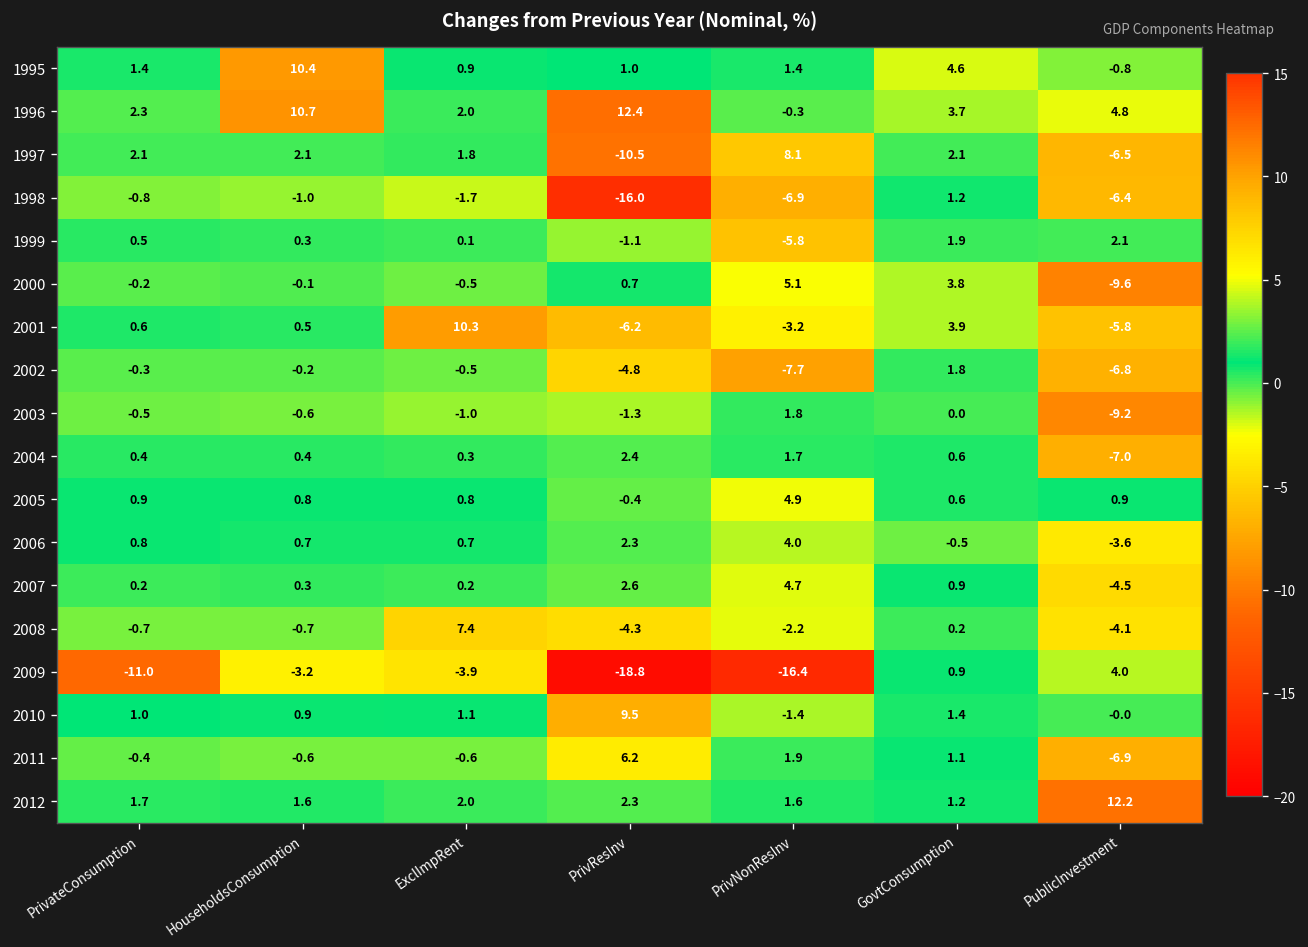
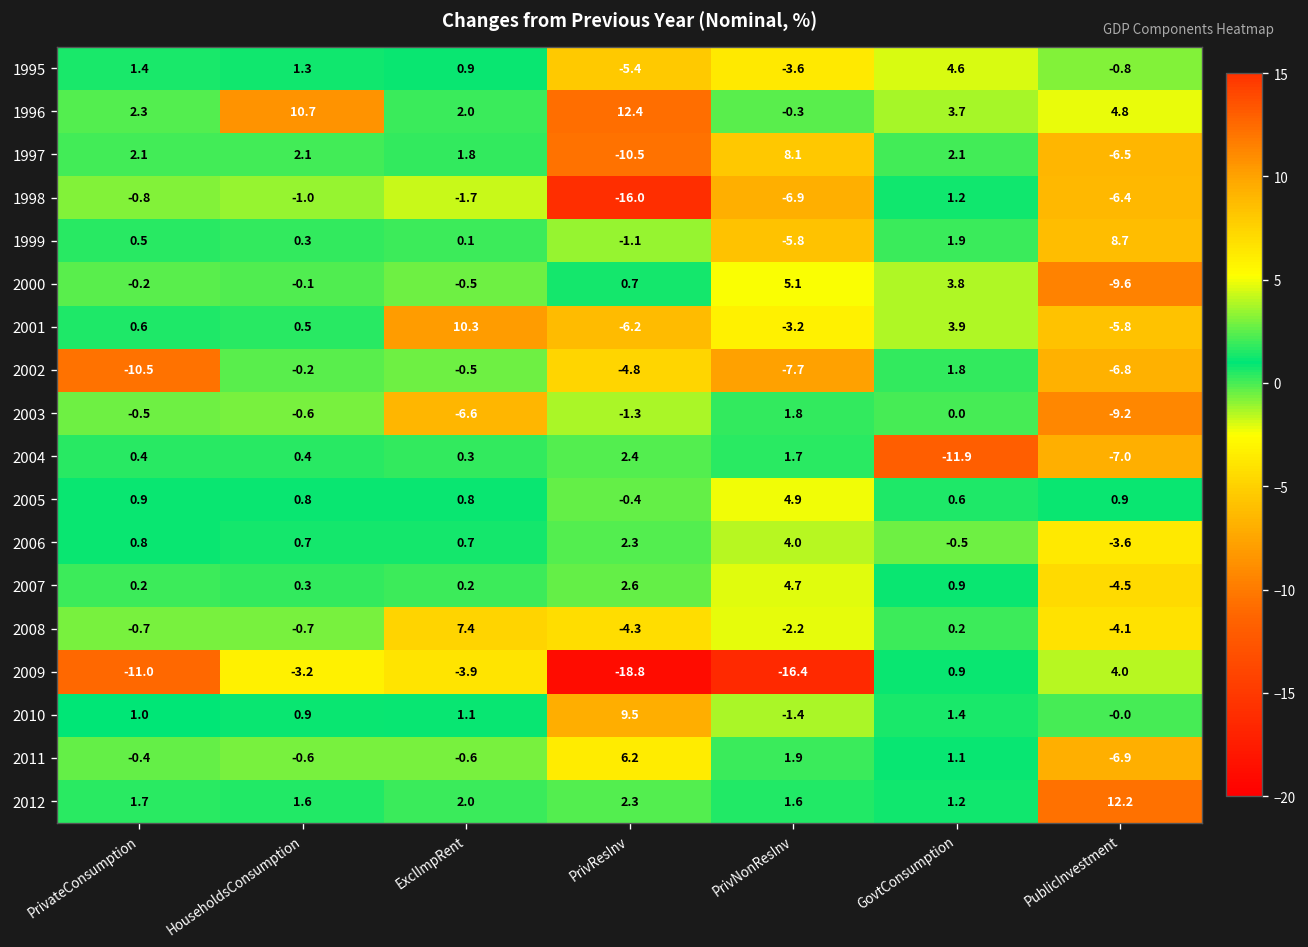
1995, HouseholdsConsumption: 10.4 -> 1.3
1995, PrivResInv: 1.0 -> -5.4
1995, PrivNonResInv: 1.4 -> -3.6
1999, PublicInvestment: 2.1 -> 8.7
2002, PrivateConsumption: -0.3 -> -10.5
2003, ExclImpRent: -1.0 -> -6.6
2004, GovtConsumption: 0.6 -> -11.9
